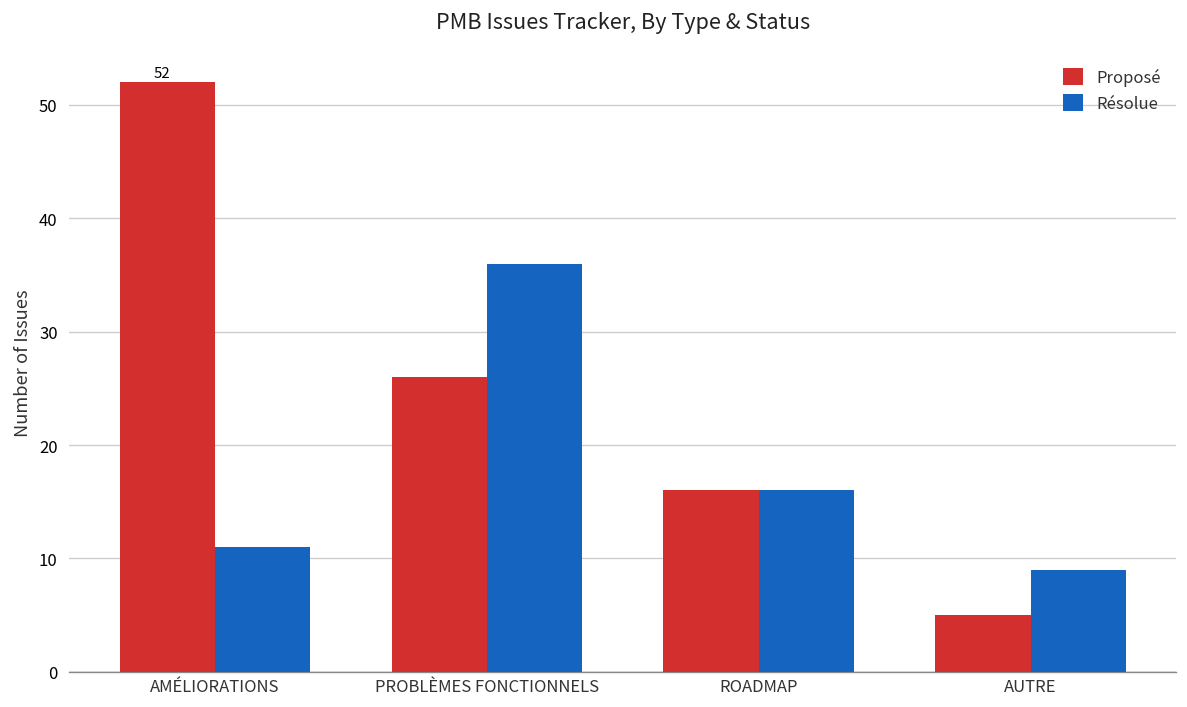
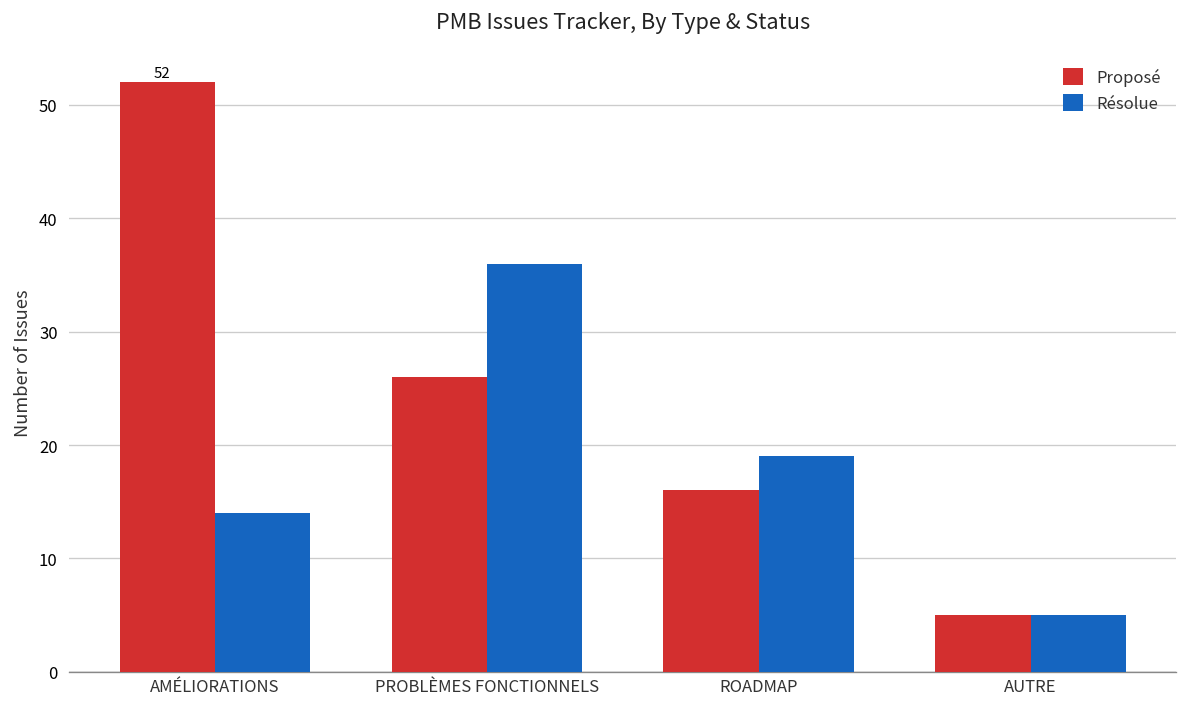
Résolue, AMÉLIORATIONS: 11 -> 14
Résolue, ROADMAP: 16 -> 19
Résolue, AUTRE: 9 -> 5
